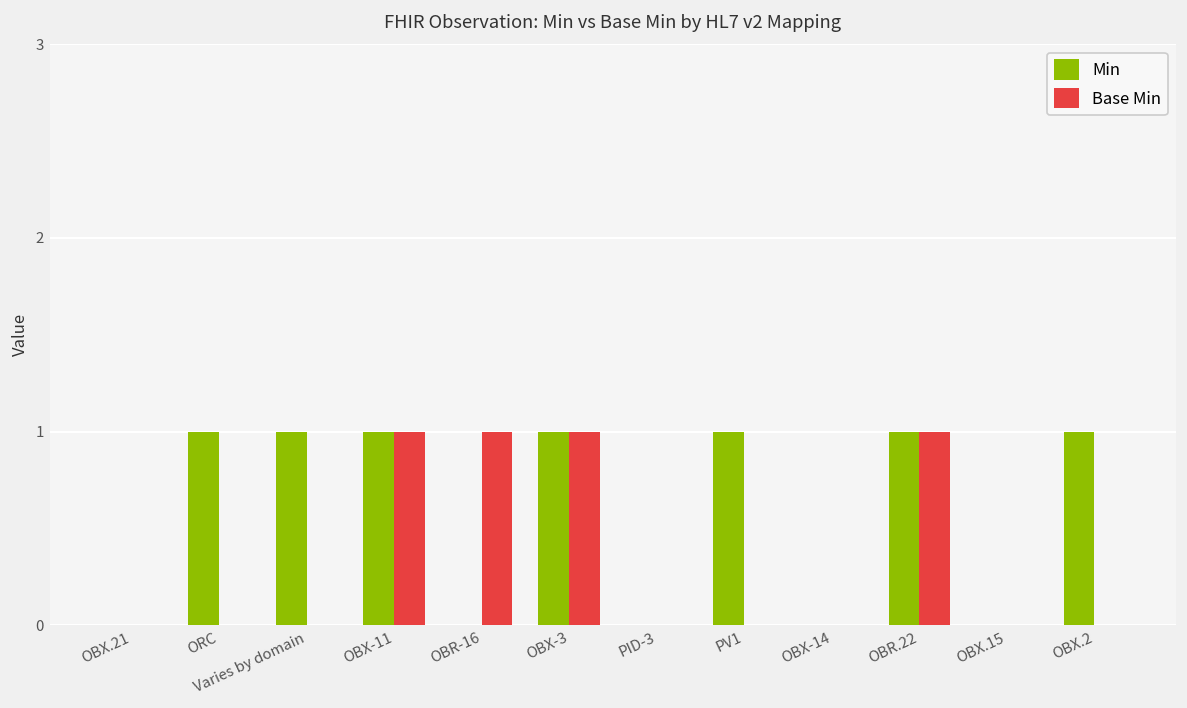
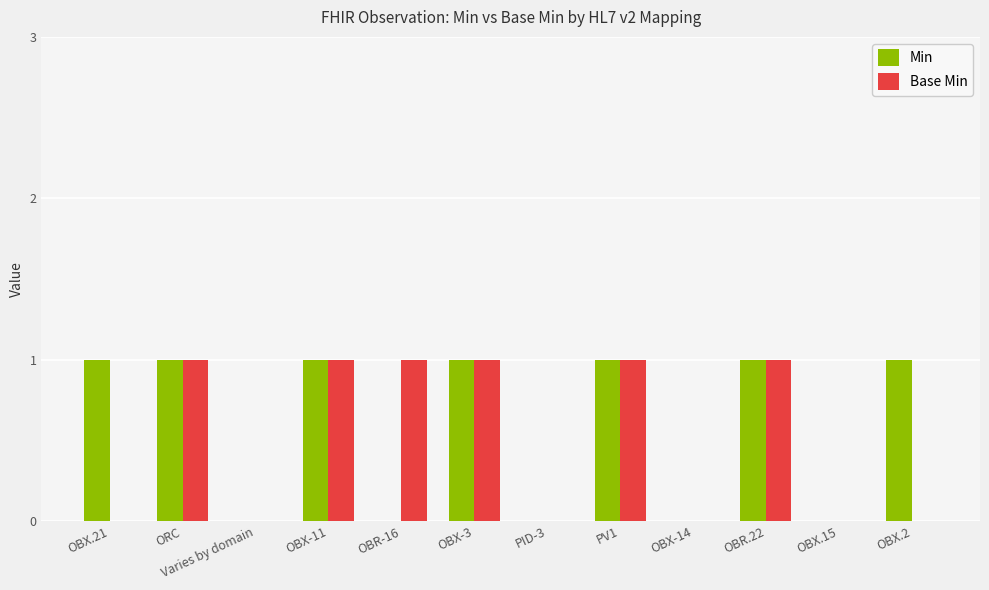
Min, OBX.21: 0 -> 1
Base Min, ORC: 0 -> 1
Min, Varies by domain: 1 -> 0
Base Min, PV1: 0 -> 1
